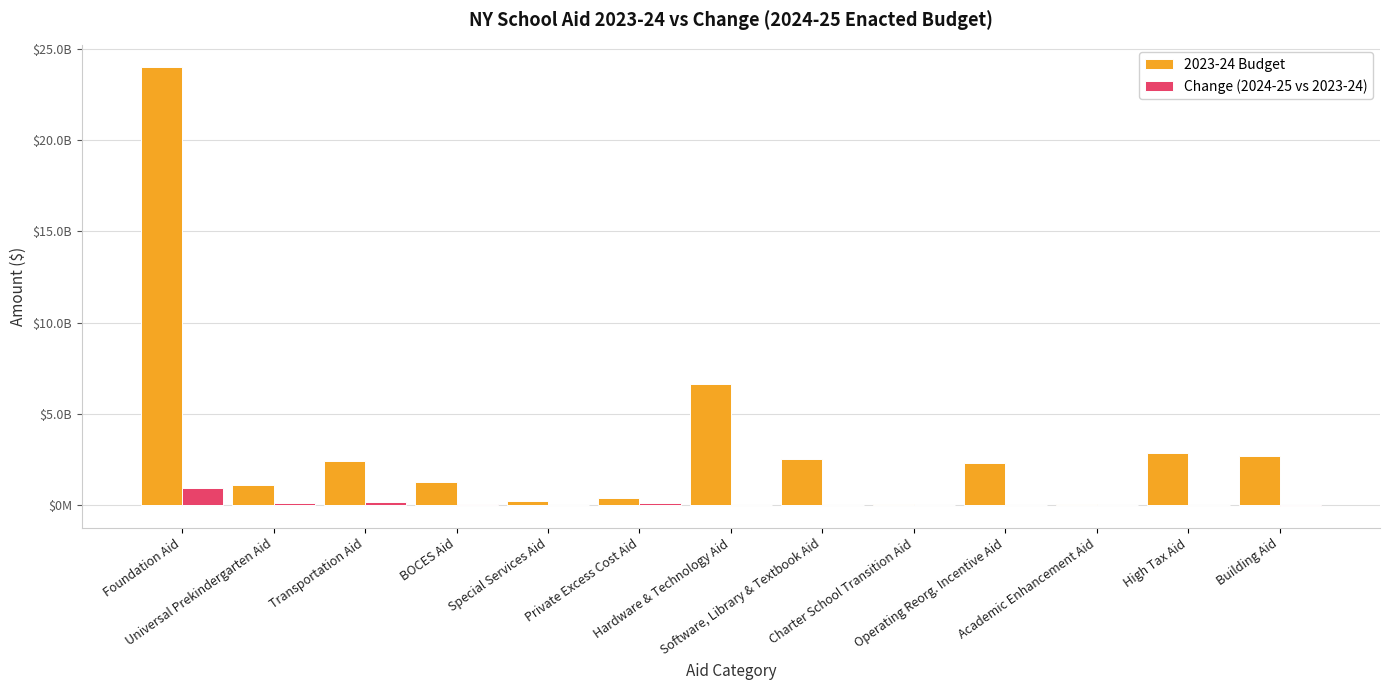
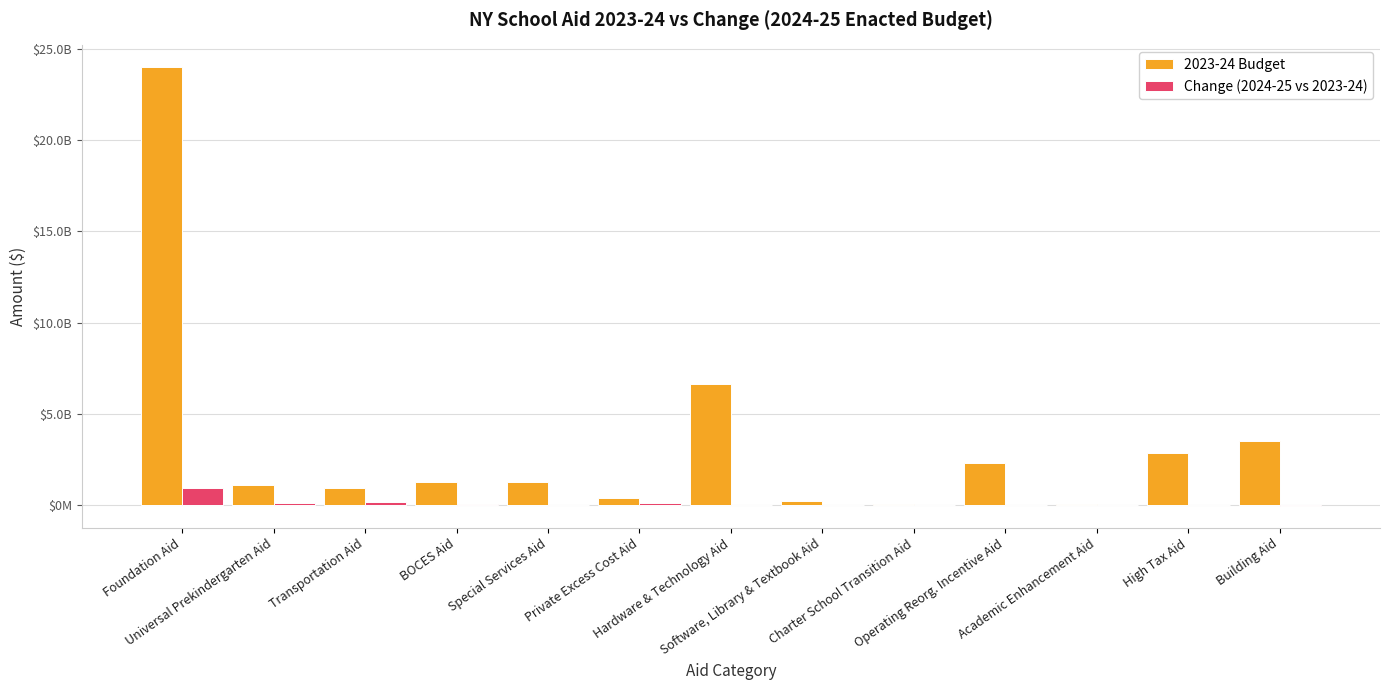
2023-24 Budget, Transportation Aid: $2400000000 -> $900000000
2023-24 Budget, Special Services Aid: $200000000 -> $1300000000
2023-24 Budget, Software, Library & Textbook Aid: $2500000000 -> $200000000
2023-24 Budget, Building Aid: $2700000000 -> $3500000000
